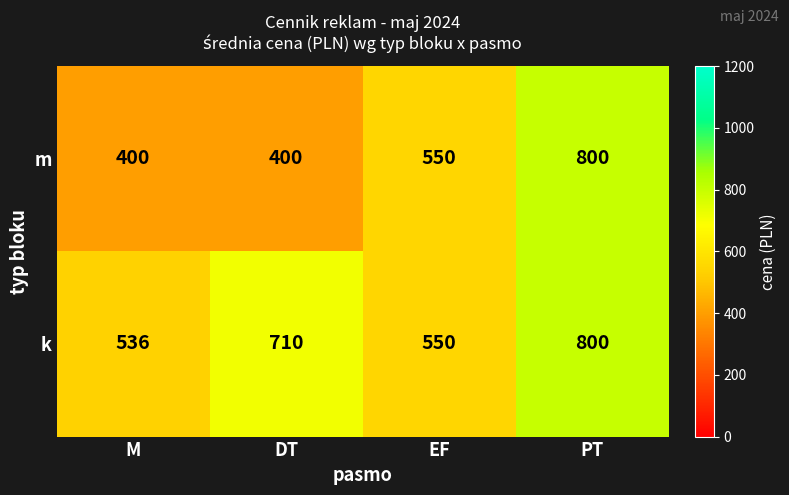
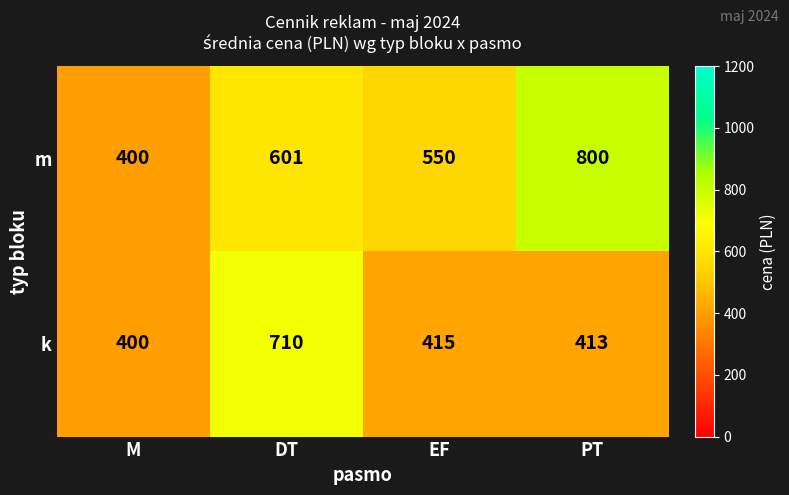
m, DT: 400 -> 601
k, M: 536 -> 400
k, EF: 550 -> 415
k, PT: 800 -> 413
